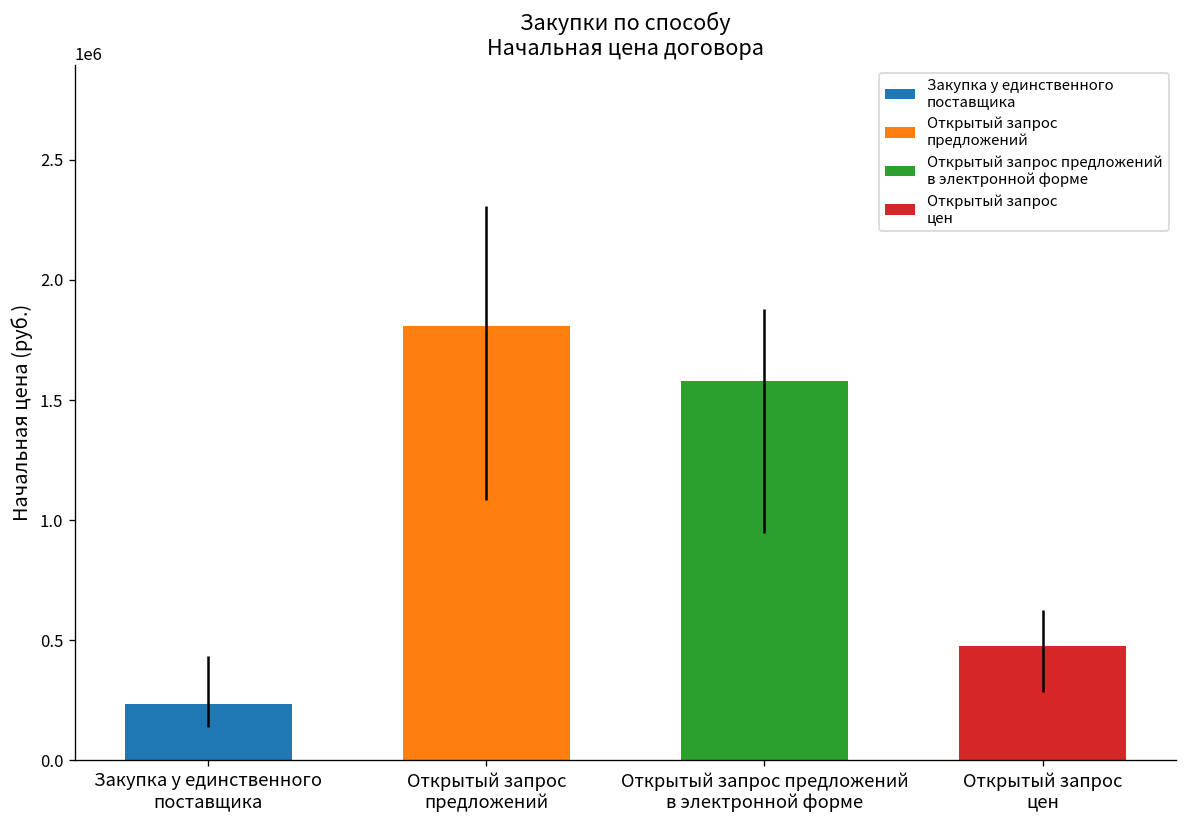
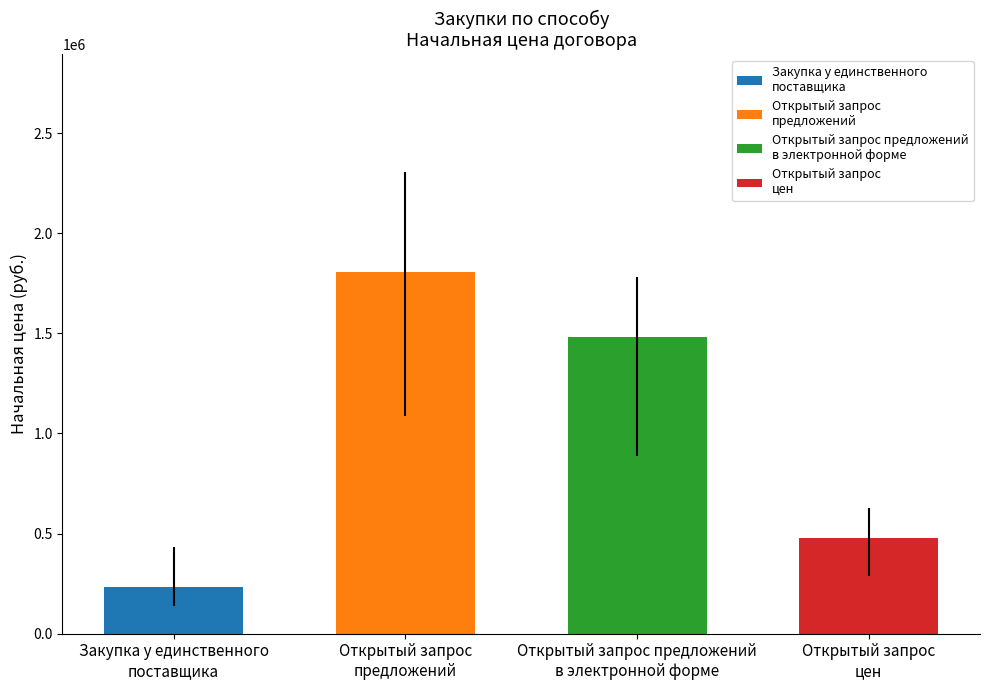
Открытый запрос предложений в электронной форме: 1580000 -> 1480000
